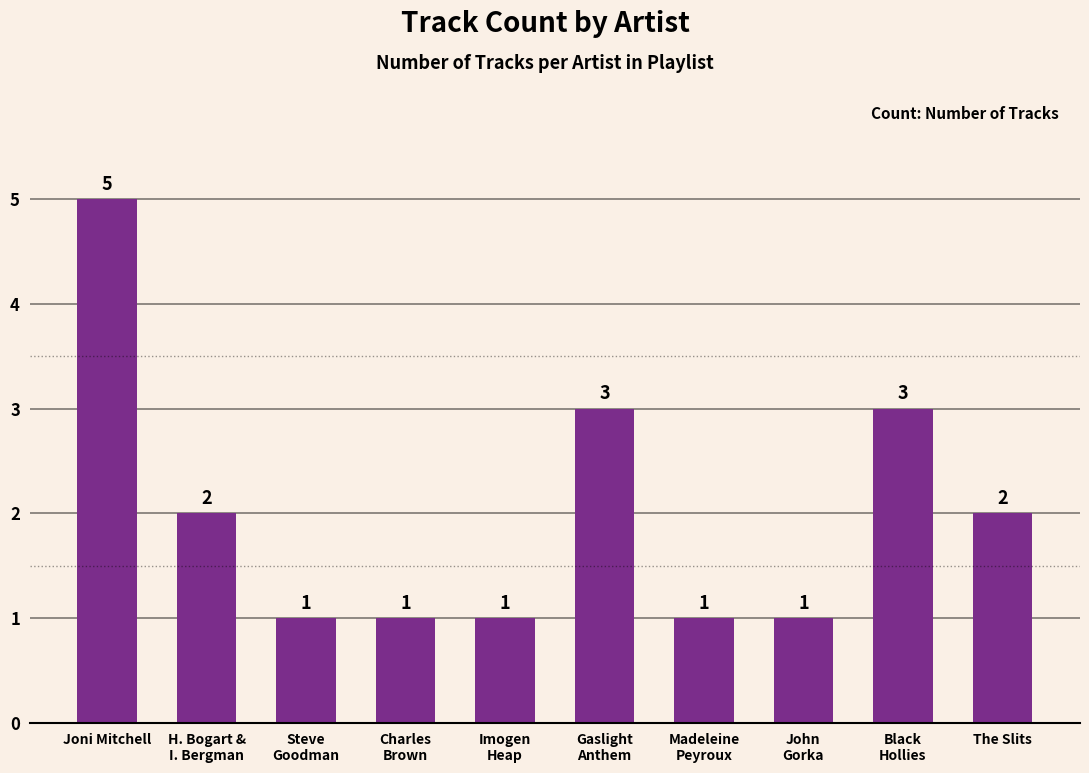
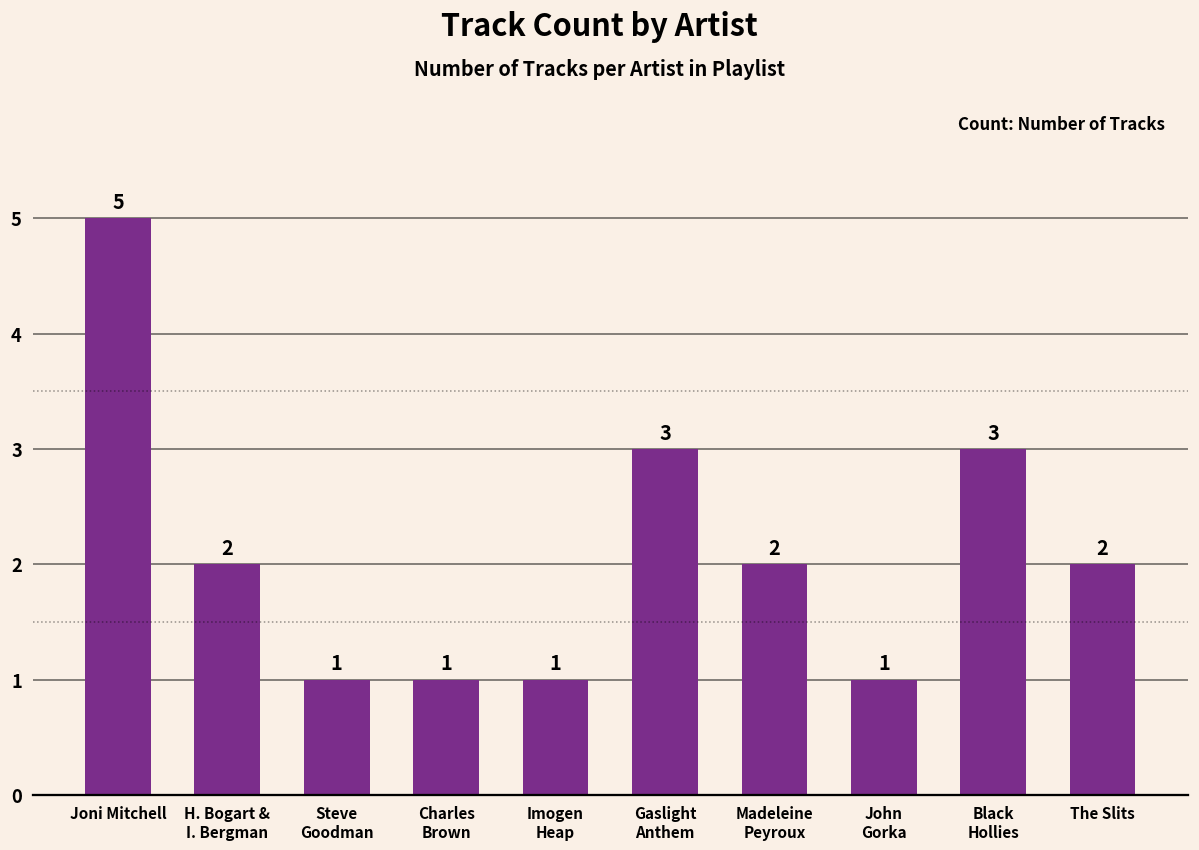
Madeleine Peyroux: 1 -> 2
